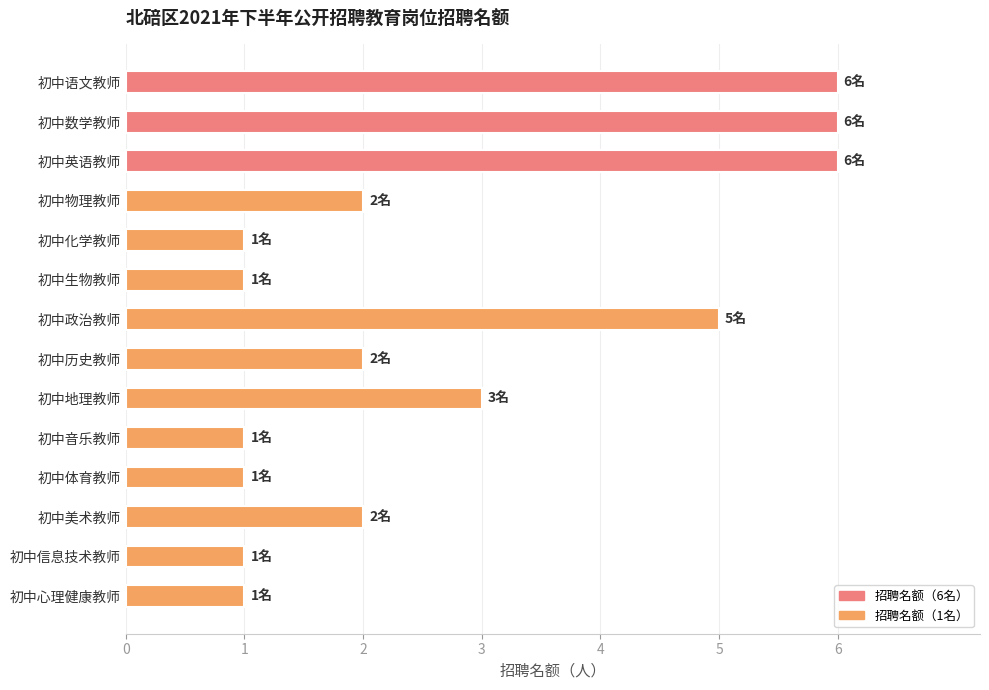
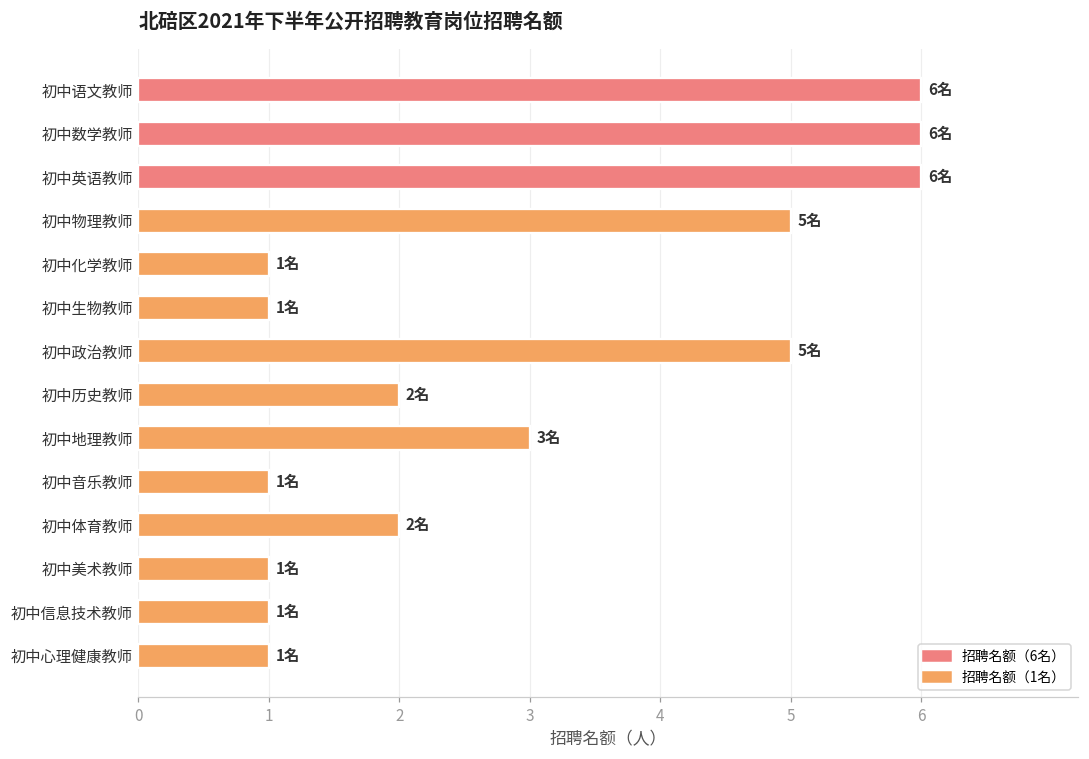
初中物理教师: 2名 -> 5名
初中体育教师: 1名 -> 2名
初中美术教师: 2名 -> 1名
